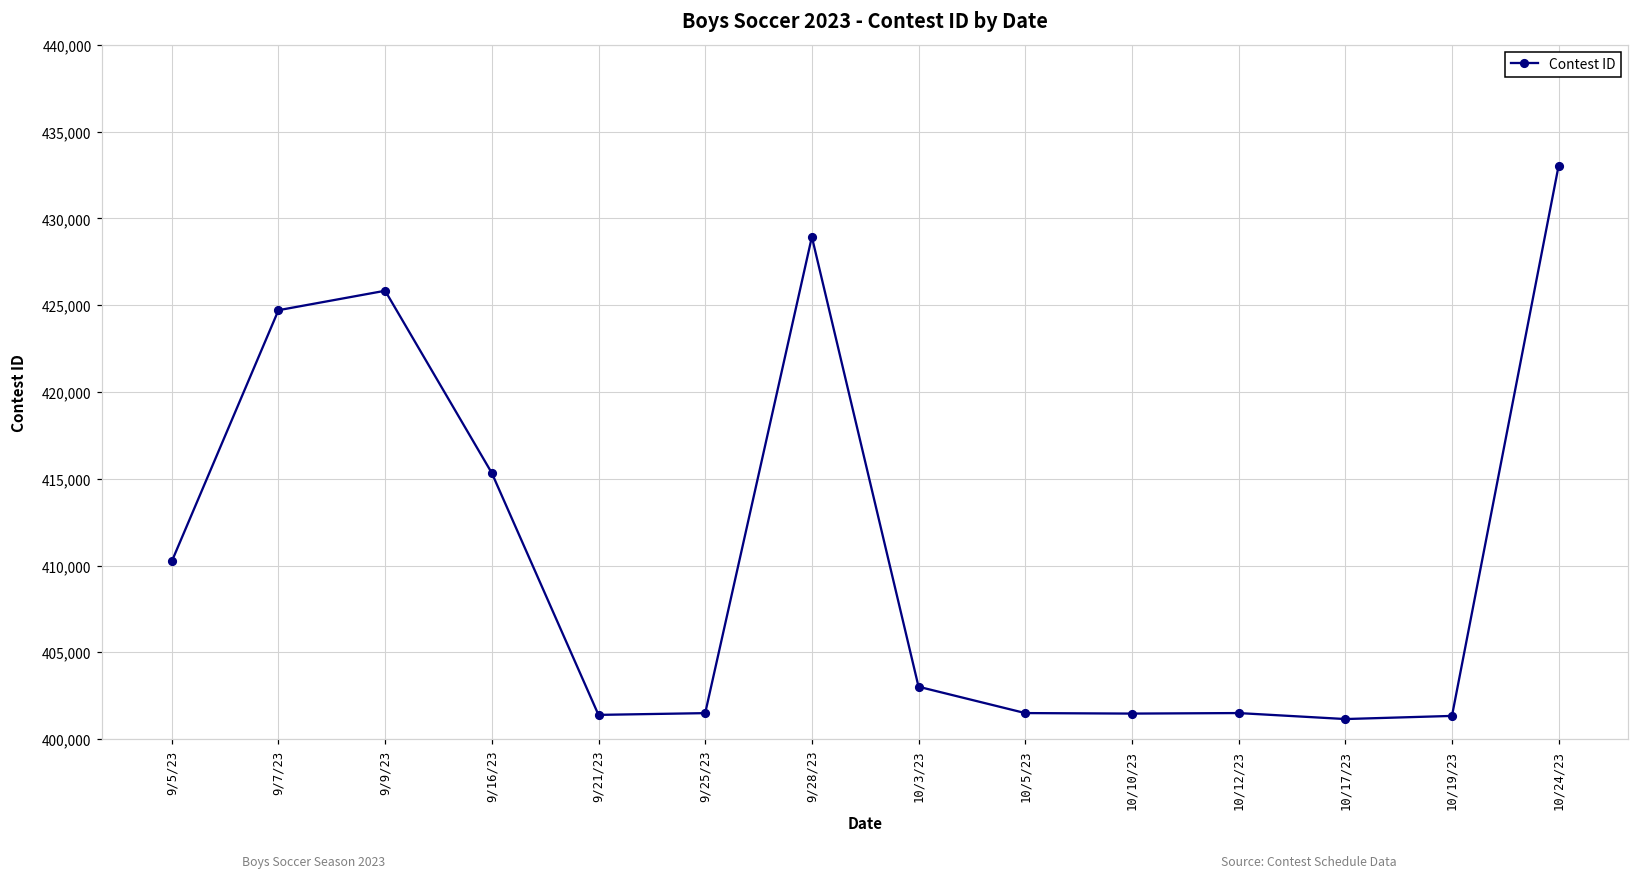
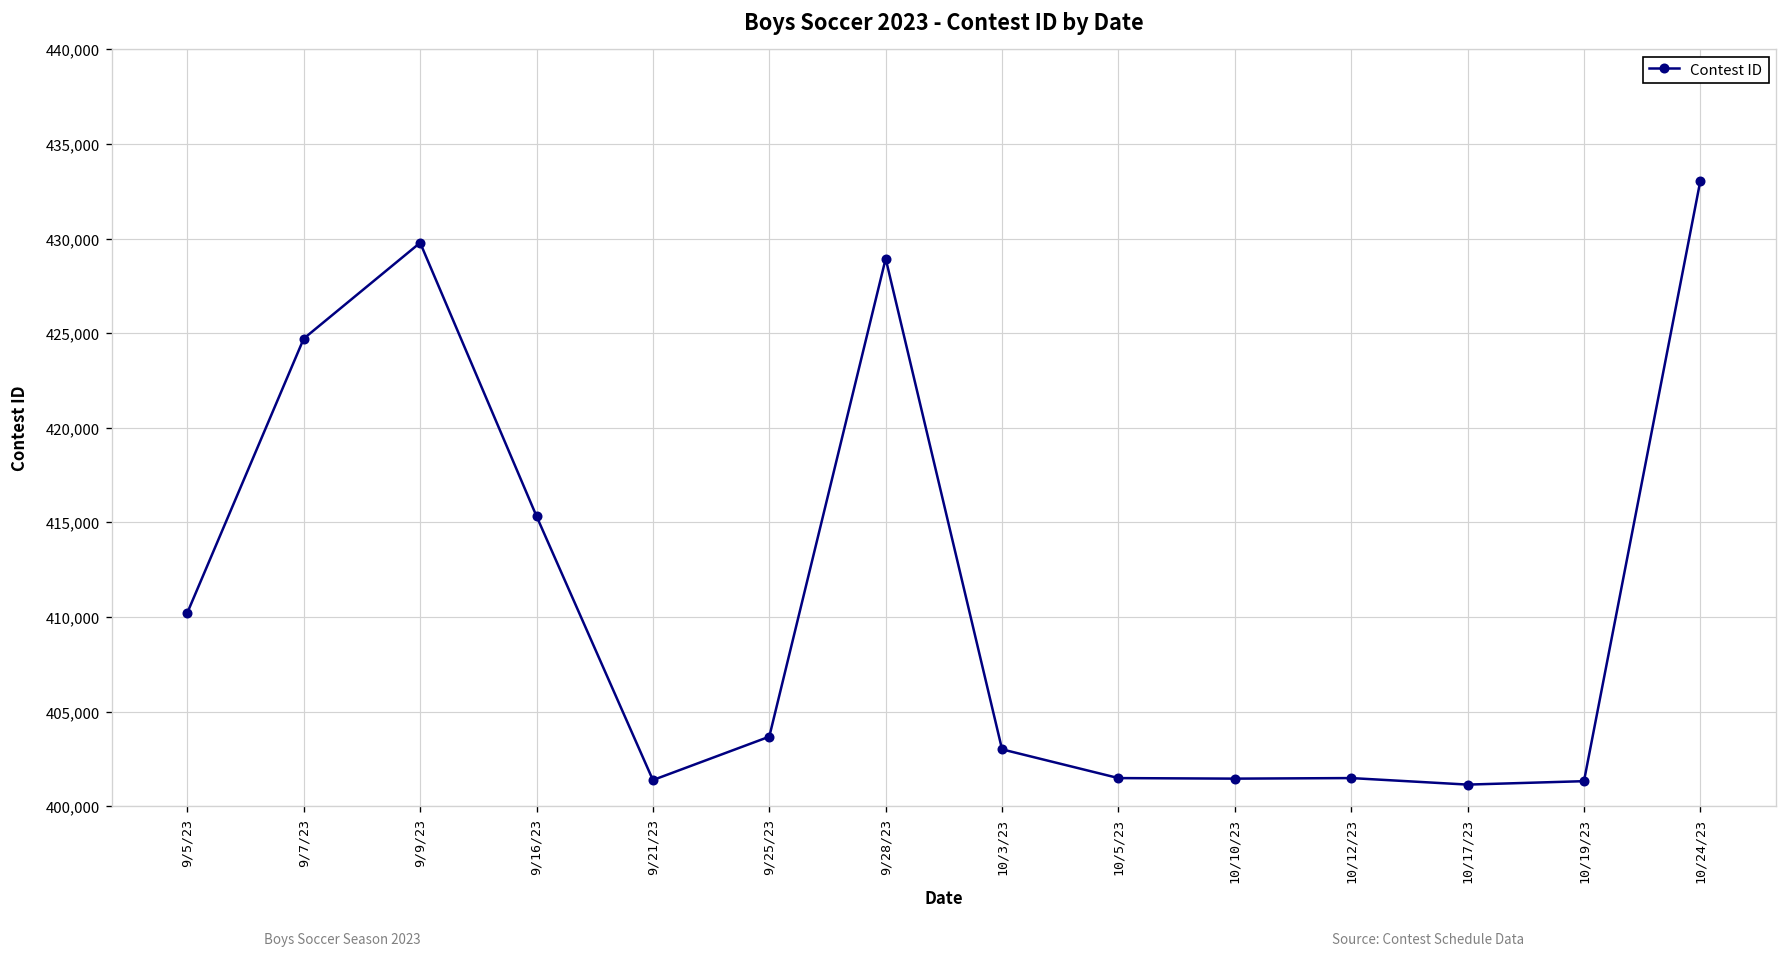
9/9/23: 425,800 -> 429,800
9/25/23: 401,500 -> 403,700
